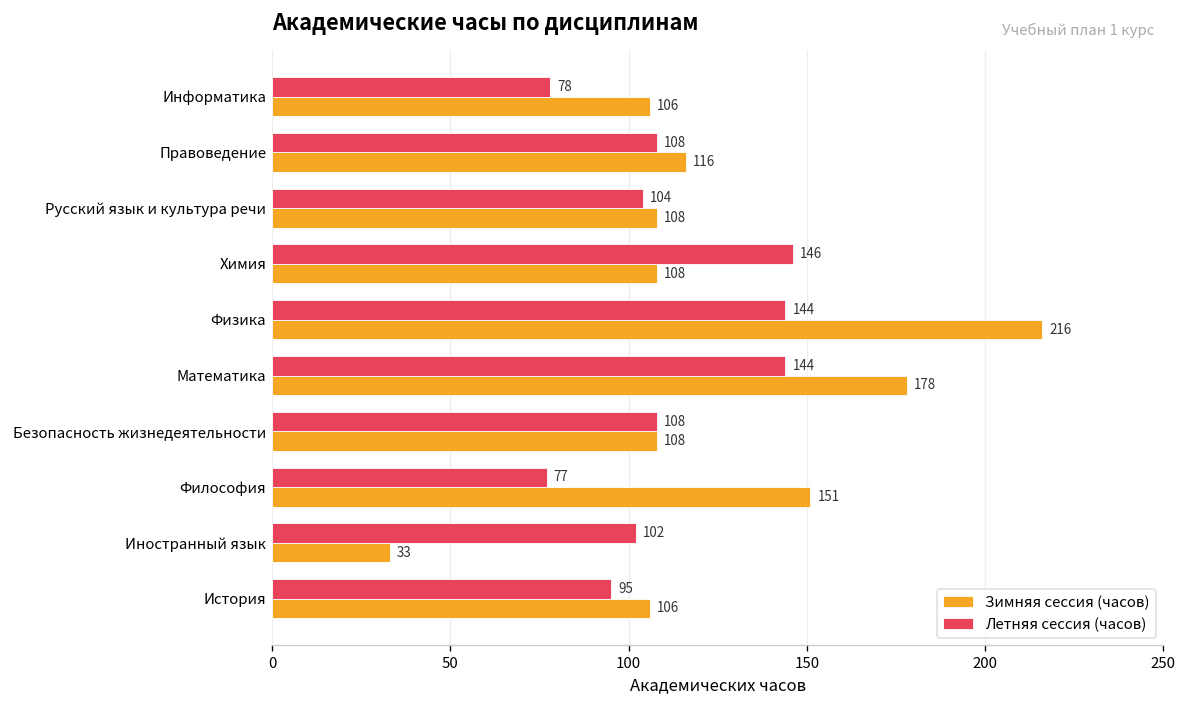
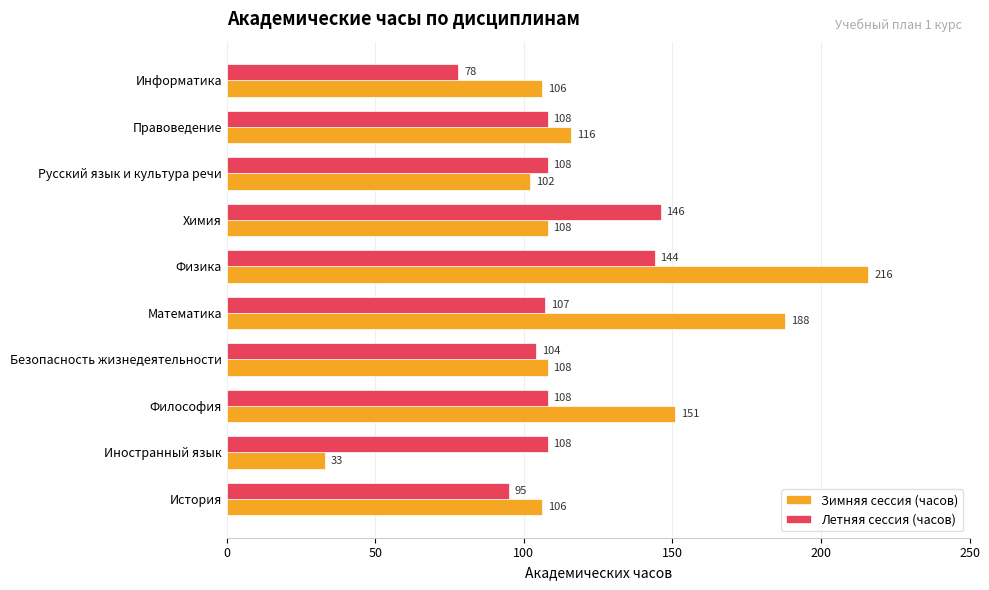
Летняя сессия (часов), Русский язык и культура речи: 104 -> 108
Зимняя сессия (часов), Русский язык и культура речи: 108 -> 102
Летняя сессия (часов), Математика: 144 -> 107
Зимняя сессия (часов), Математика: 178 -> 188
Летняя сессия (часов), Безопасность жизнедеятельности: 108 -> 104
Летняя сессия (часов), Философия: 77 -> 108
Летняя сессия (часов), Иностранный язык: 102 -> 108
